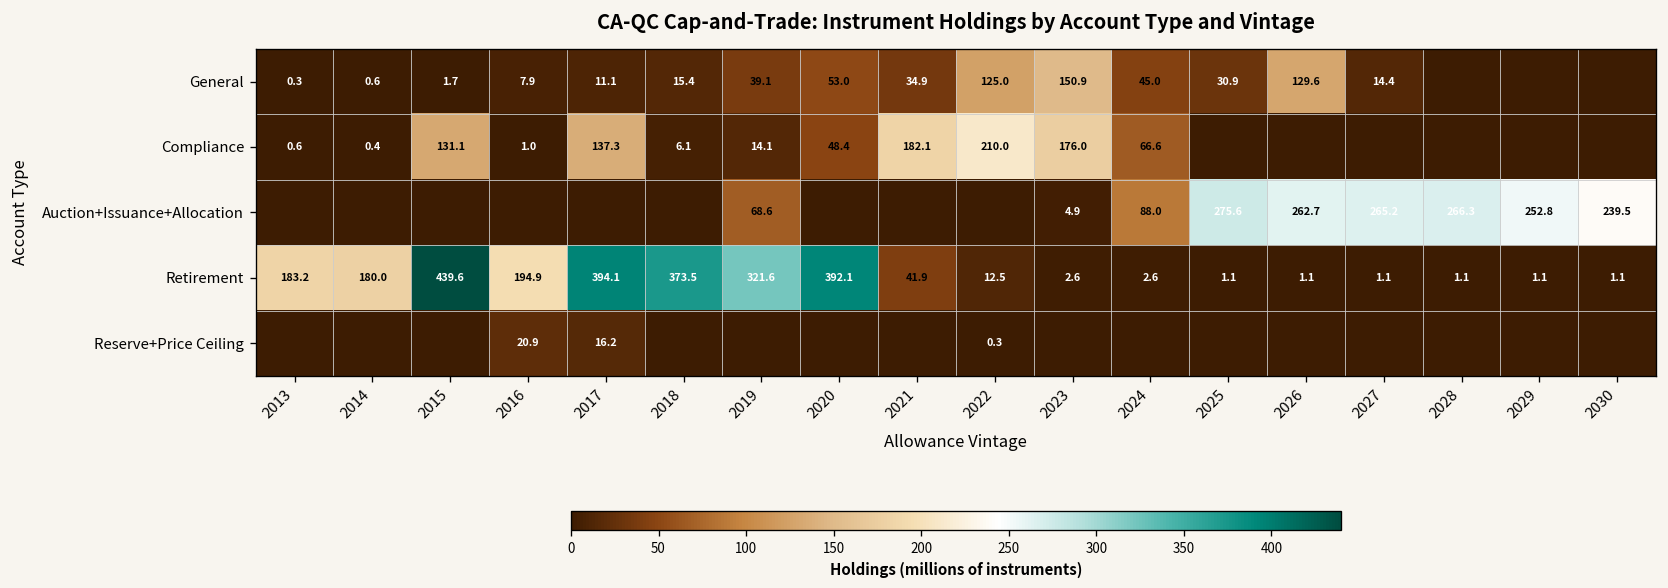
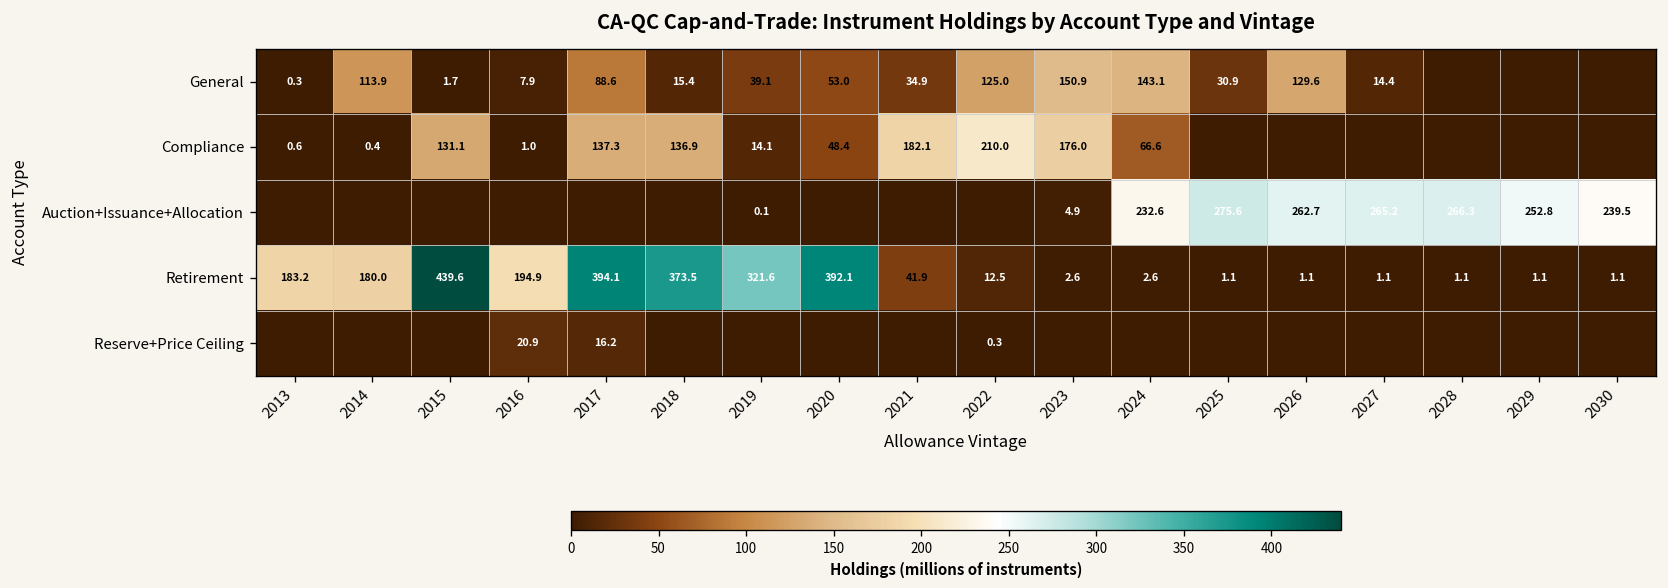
General, 2014: 0.6 -> 113.9
General, 2017: 11.1 -> 88.6
General, 2024: 45.0 -> 143.1
Compliance, 2018: 6.1 -> 136.9
Auction+Issuance+Allocation, 2019: 68.6 -> 0.1
Auction+Issuance+Allocation, 2024: 88.0 -> 232.6
